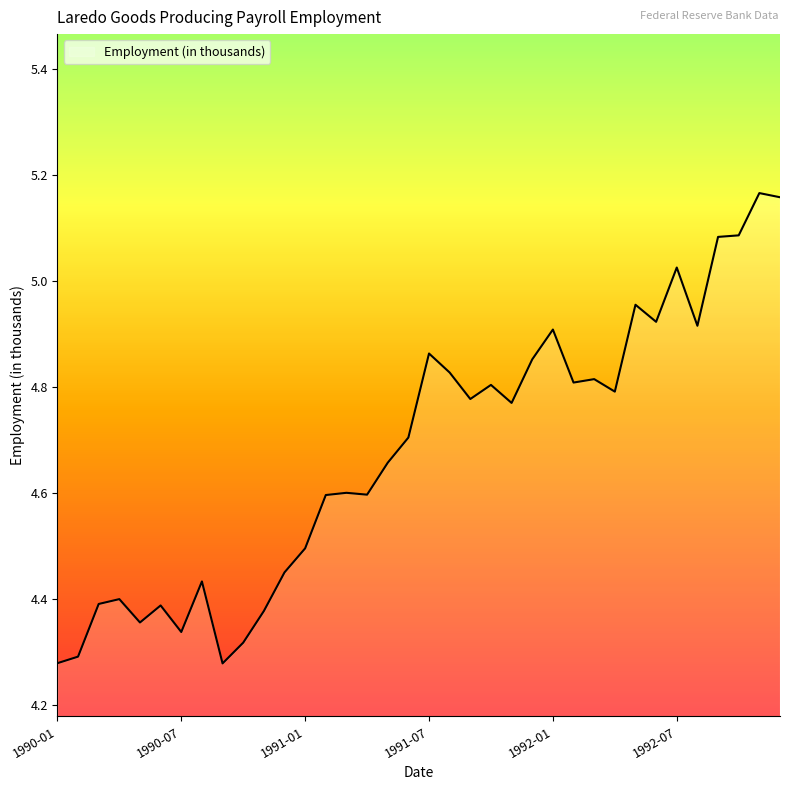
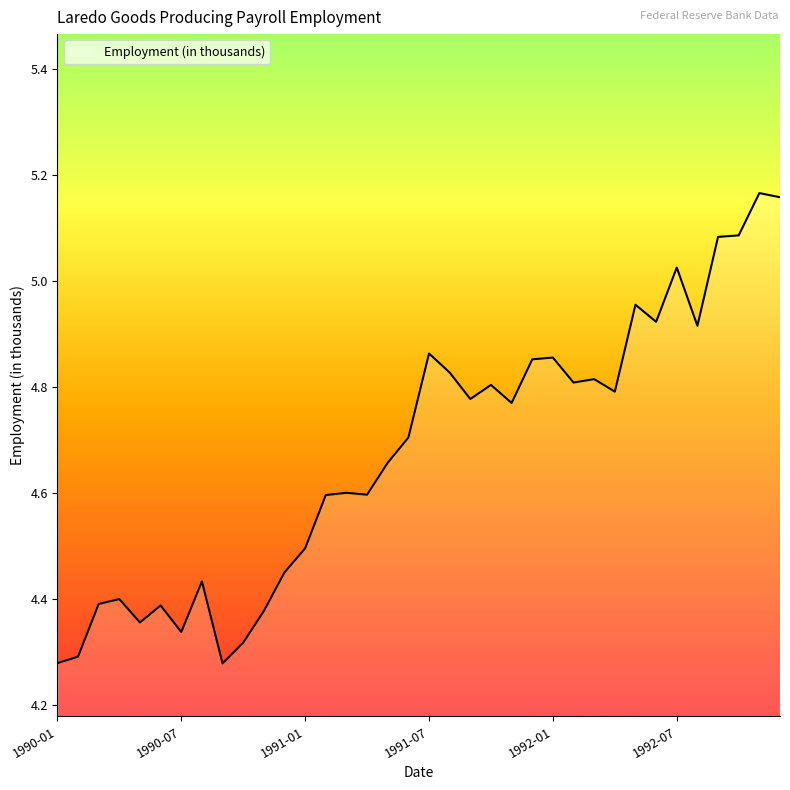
1992-01: 4.91 -> 4.86
